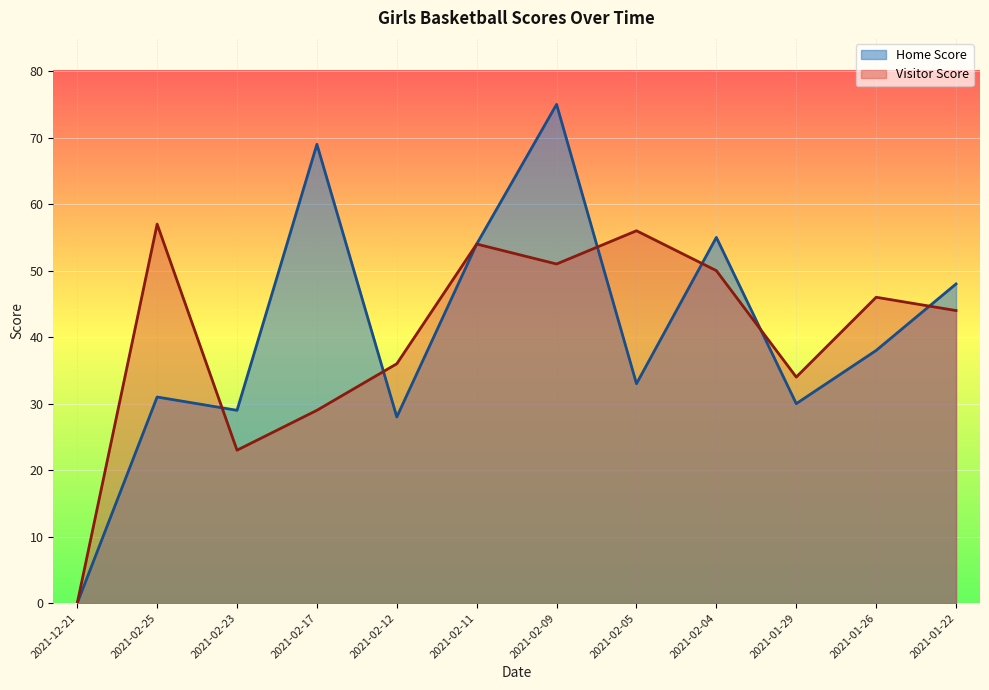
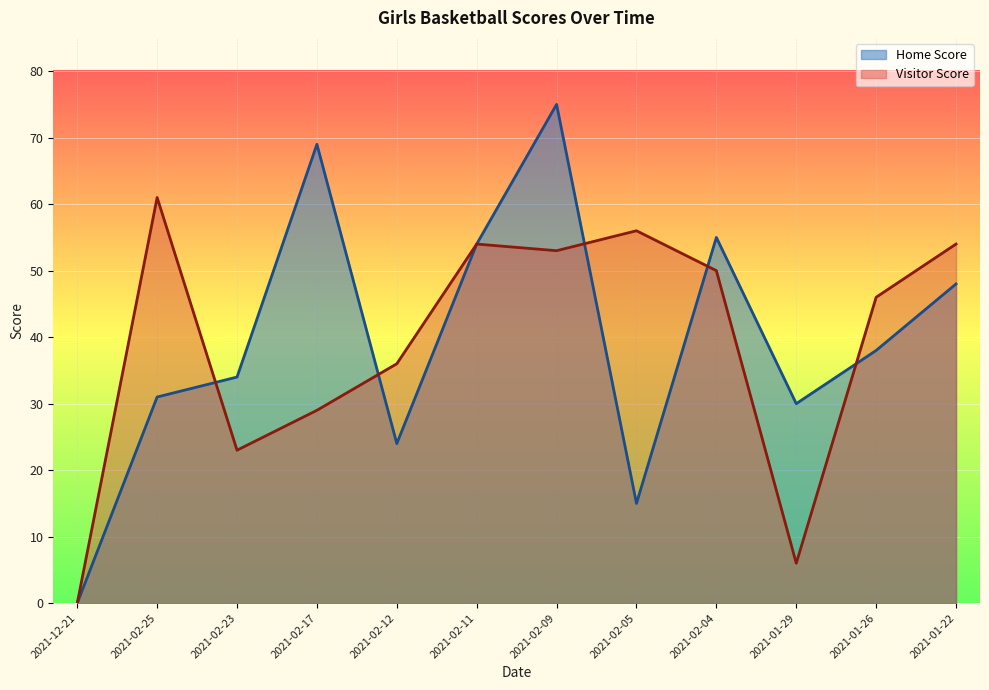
Visitor Score, 2021-02-25: 57 -> 61
Home Score, 2021-02-23: 29 -> 34
Home Score, 2021-02-12: 28 -> 24
Visitor Score, 2021-02-09: 51 -> 53
Home Score, 2021-02-05: 33 -> 15
Visitor Score, 2021-01-29: 34 -> 6
Visitor Score, 2021-01-22: 44 -> 54
